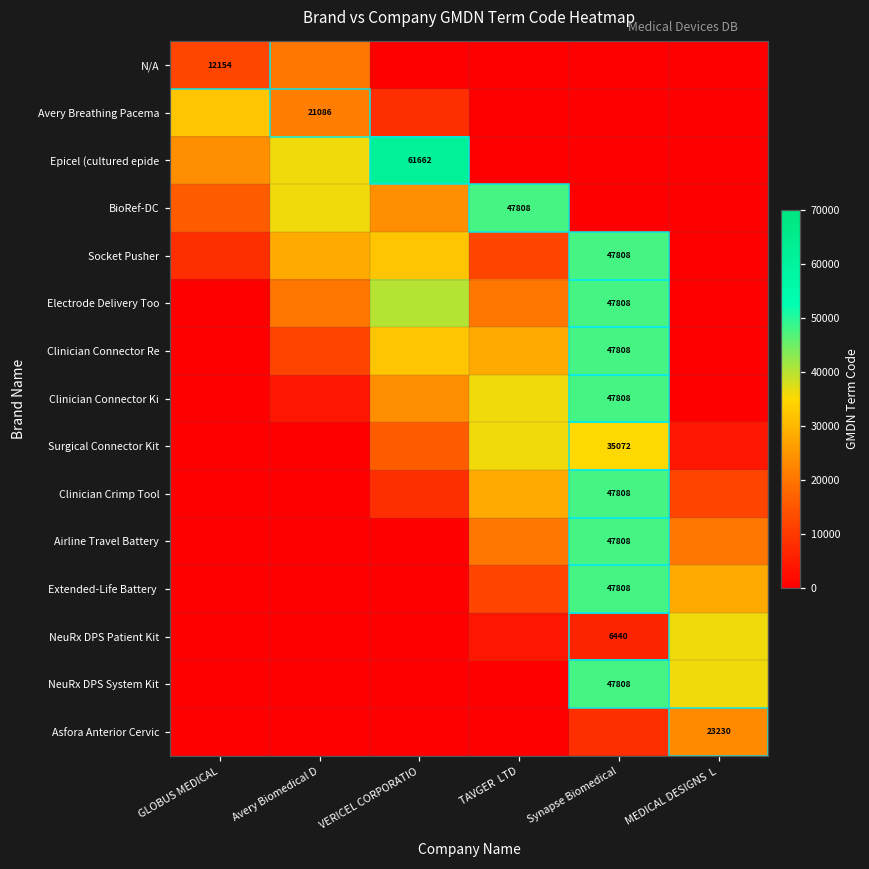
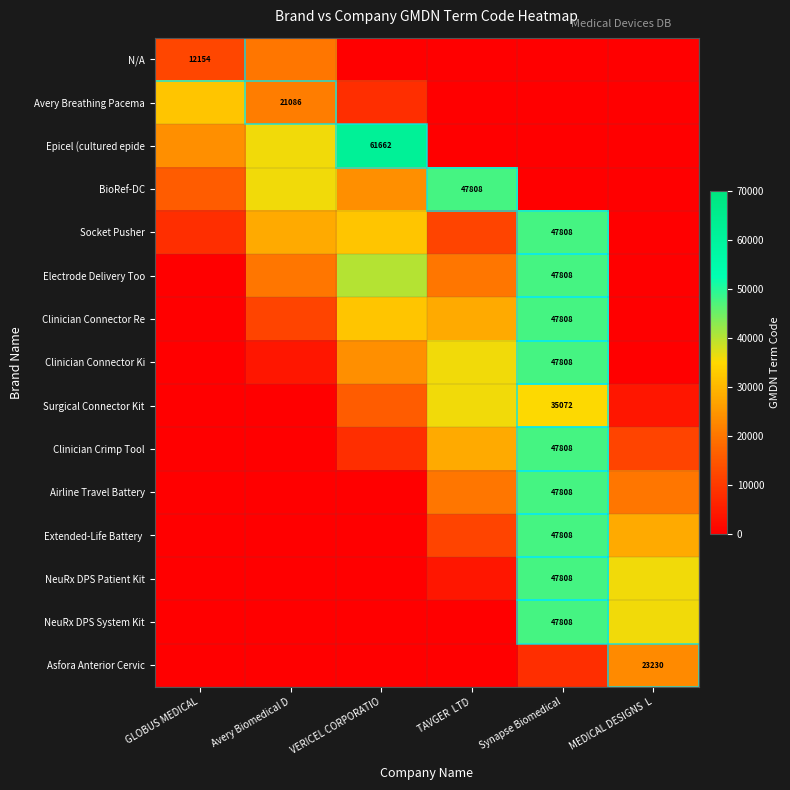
NeuRx DPS Patient Kit, Synapse Biomedical: 6440 -> 47808
